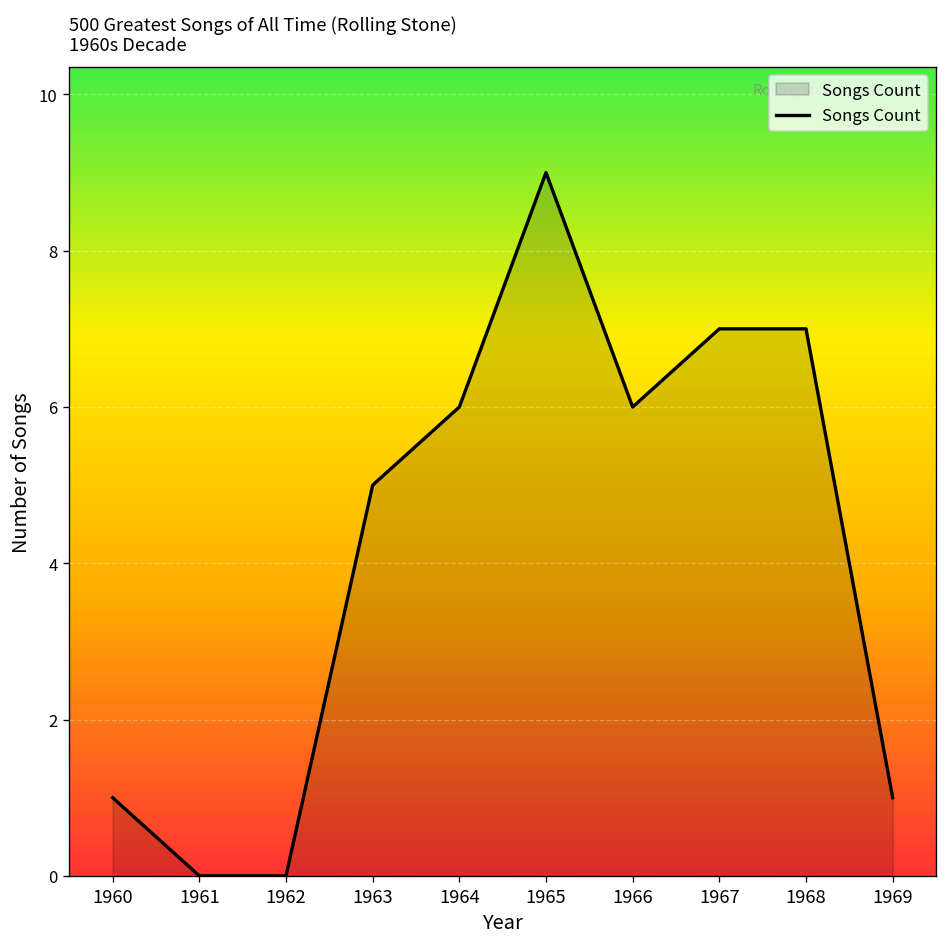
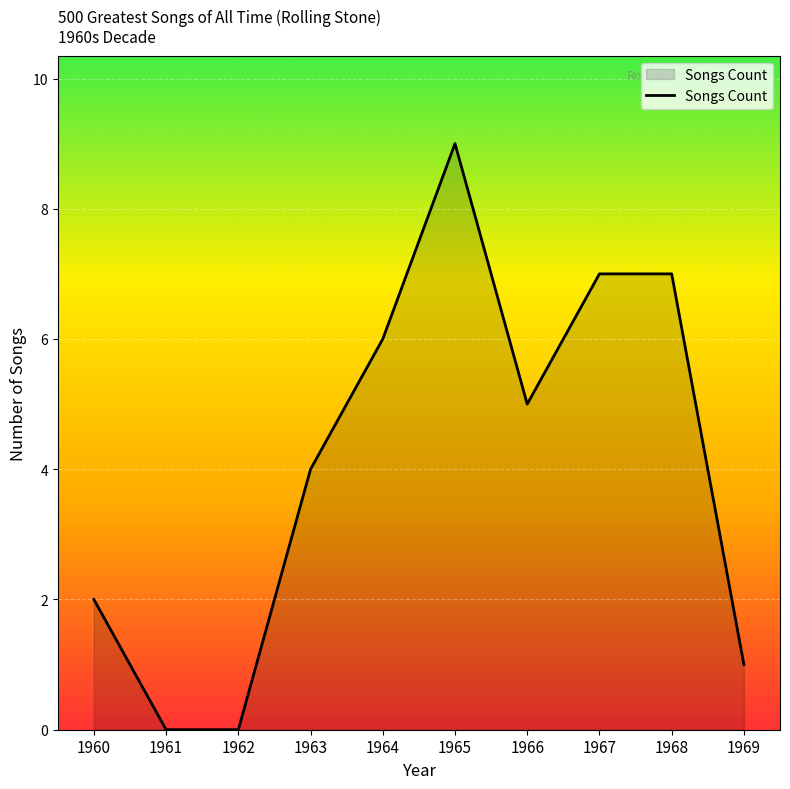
1960: 1 -> 2
1963: 5 -> 4
1966: 6 -> 5
